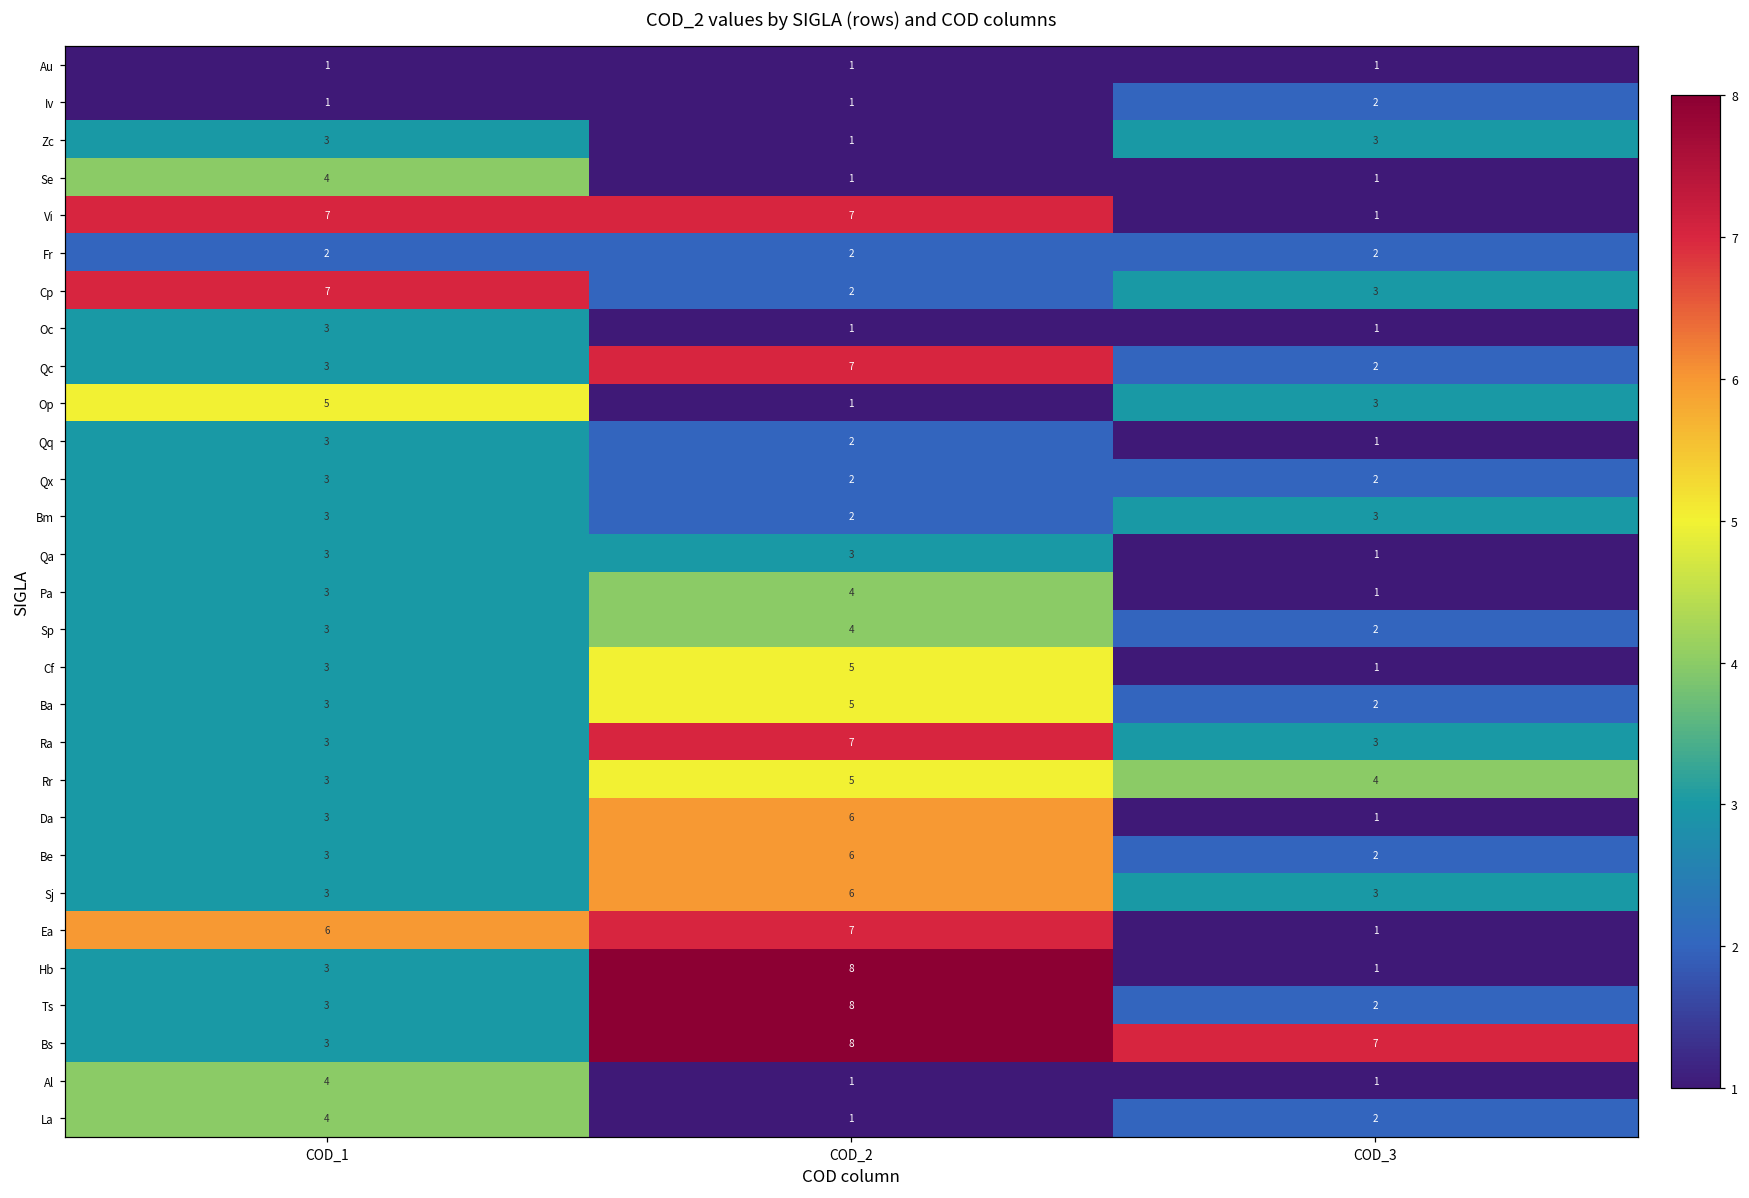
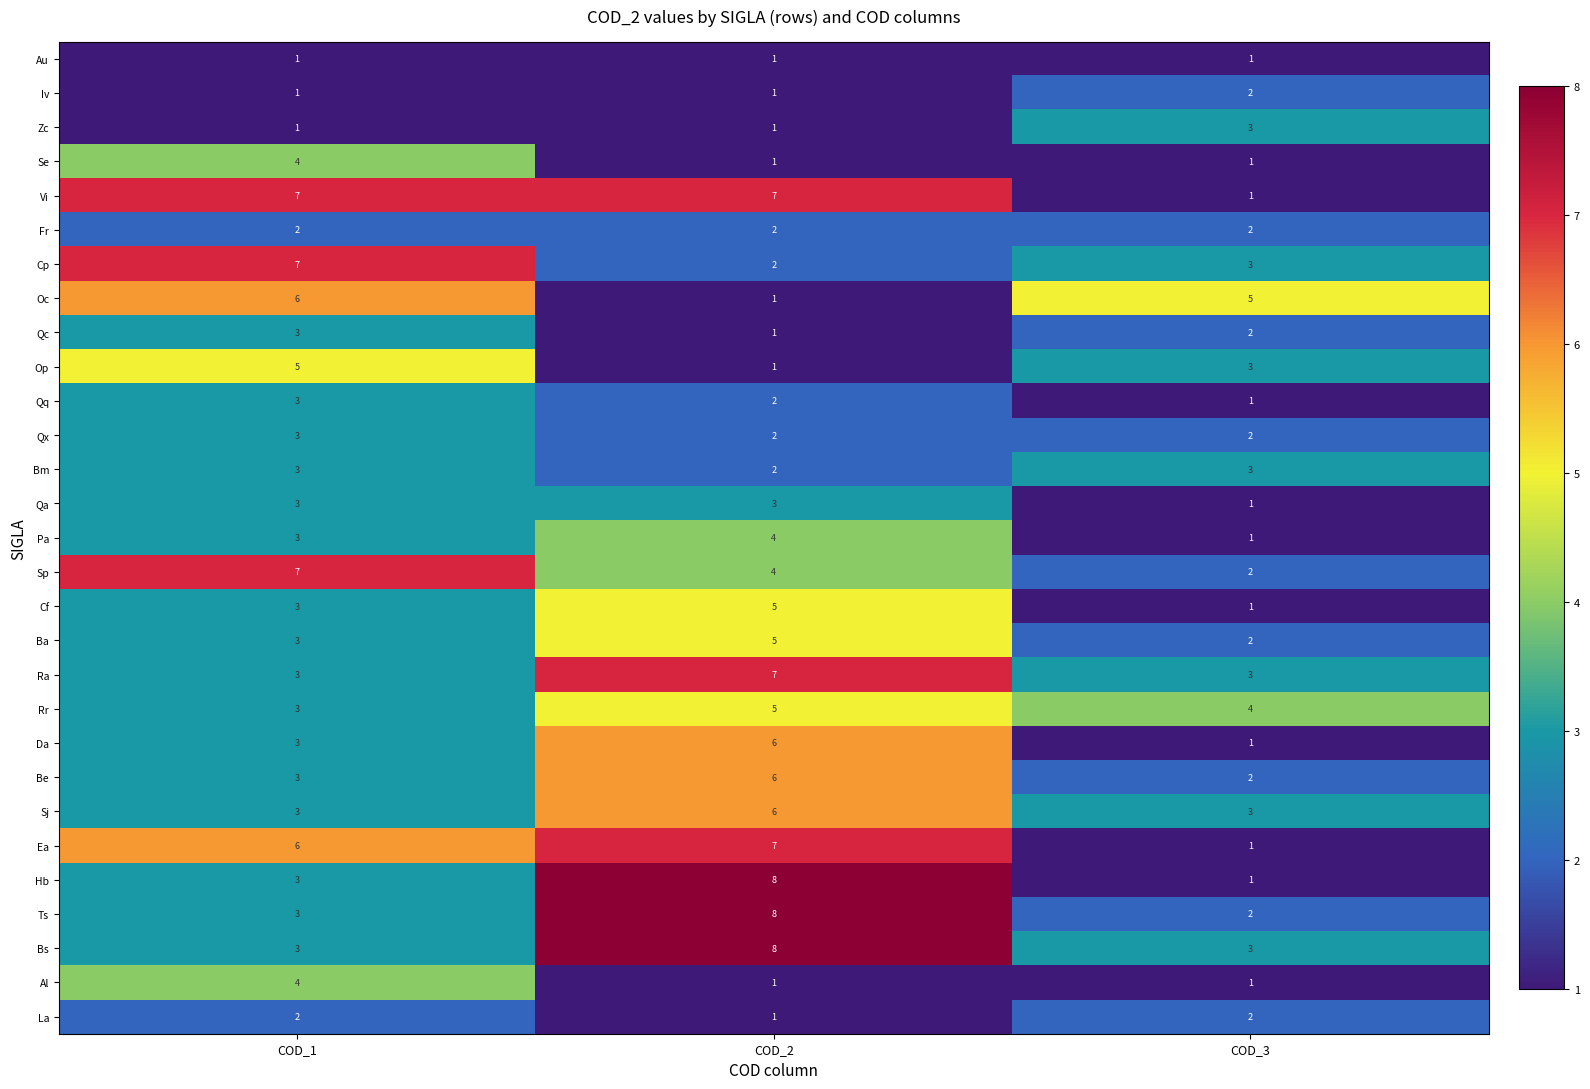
Zc, COD_1: 3 -> 1
Oc, COD_1: 3 -> 6
Oc, COD_3: 1 -> 5
Qc, COD_2: 7 -> 1
Sp, COD_1: 3 -> 7
Bs, COD_3: 7 -> 3
La, COD_1: 4 -> 2
